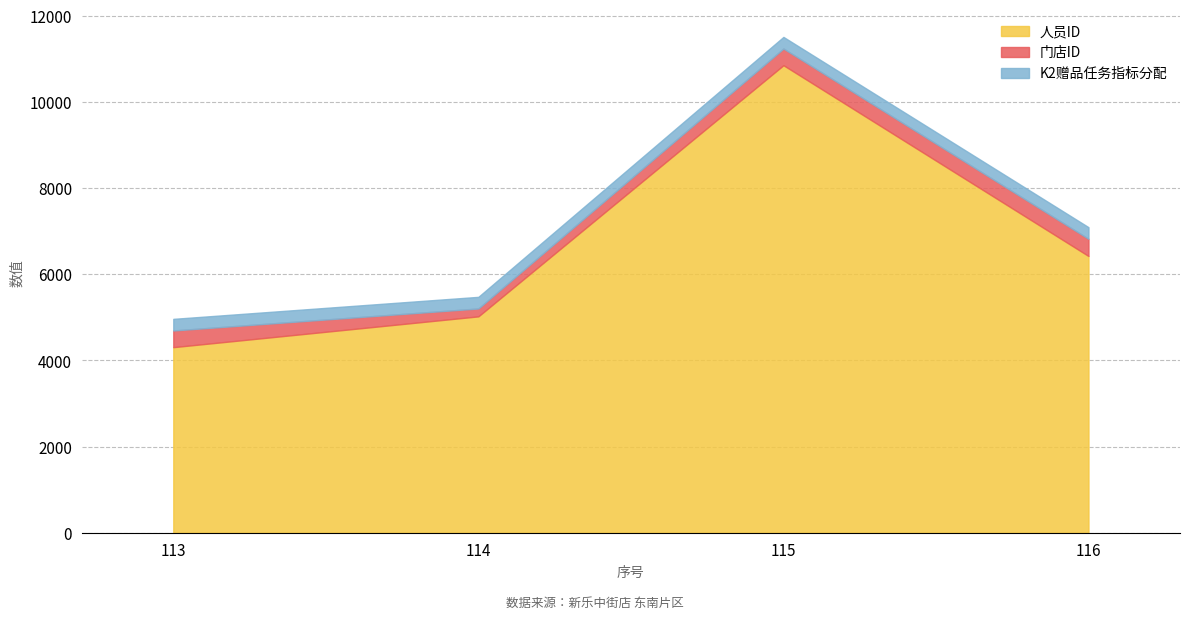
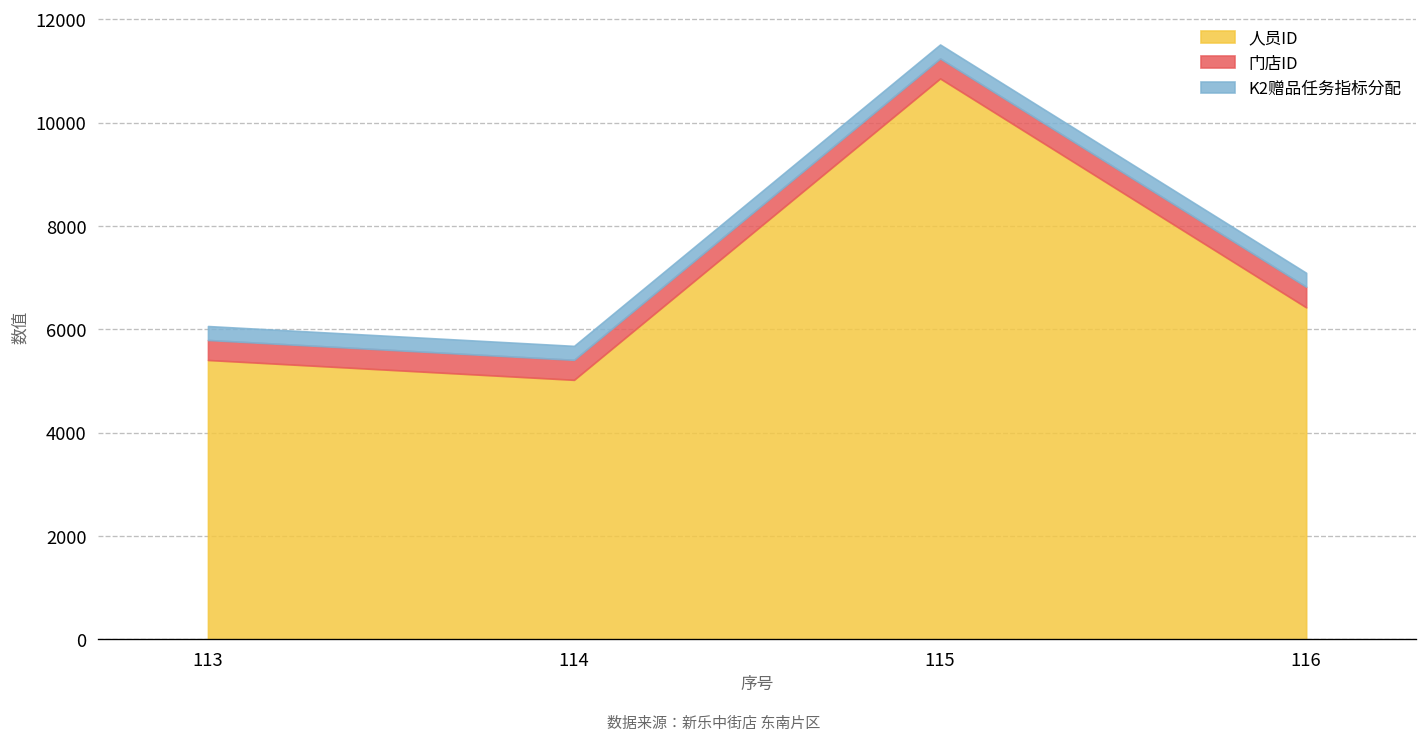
人员ID, 113: 4300 -> 5400
门店ID, 114: 200 -> 400
